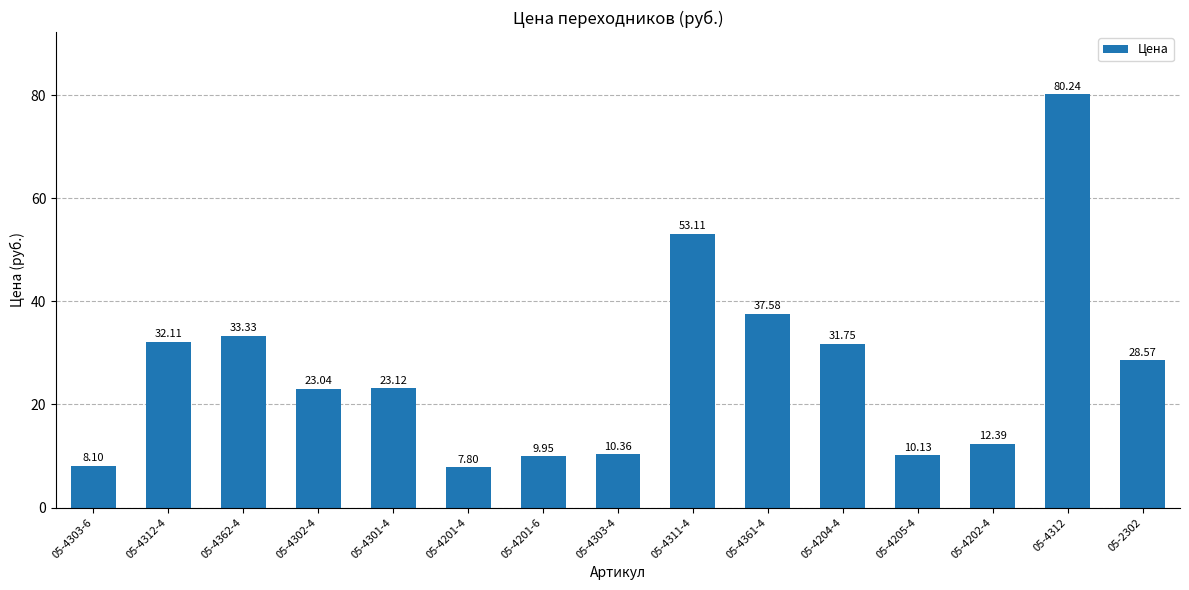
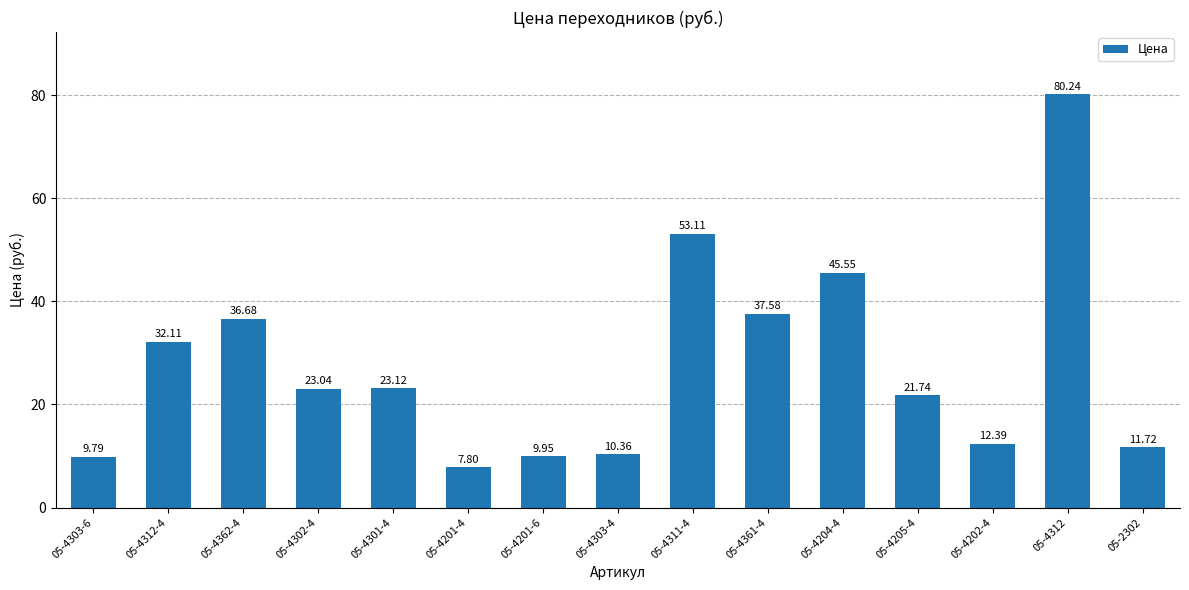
05-4303-6: 8.10 -> 9.79
05-4362-4: 33.33 -> 36.68
05-4204-4: 31.75 -> 45.55
05-4205-4: 10.13 -> 21.74
05-2302: 28.57 -> 11.72
